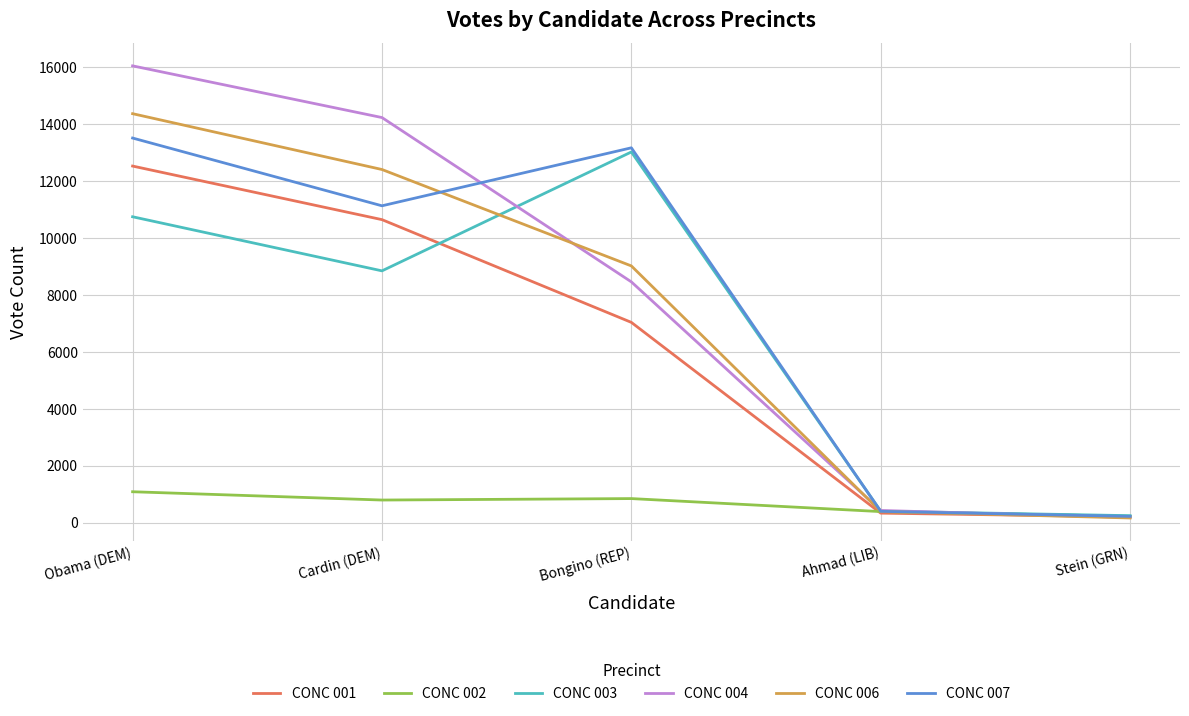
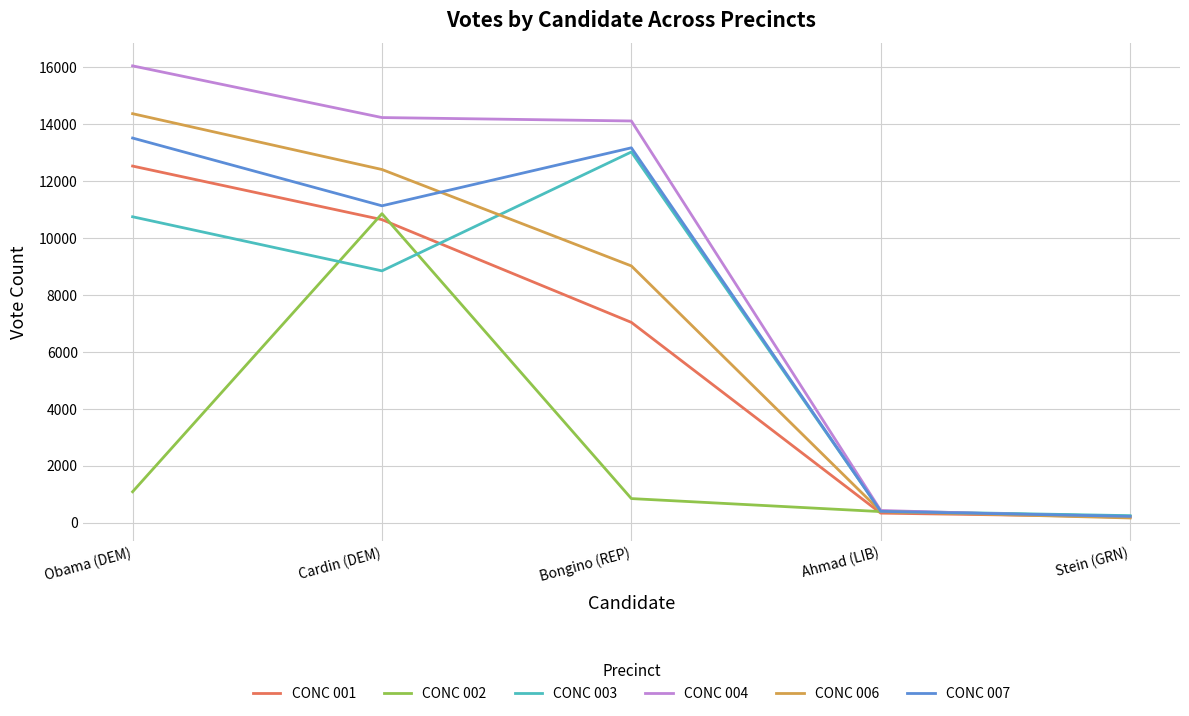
CONC 002, Cardin (DEM): 800 -> 10800
CONC 004, Bongino (REP): 8400 -> 14100
